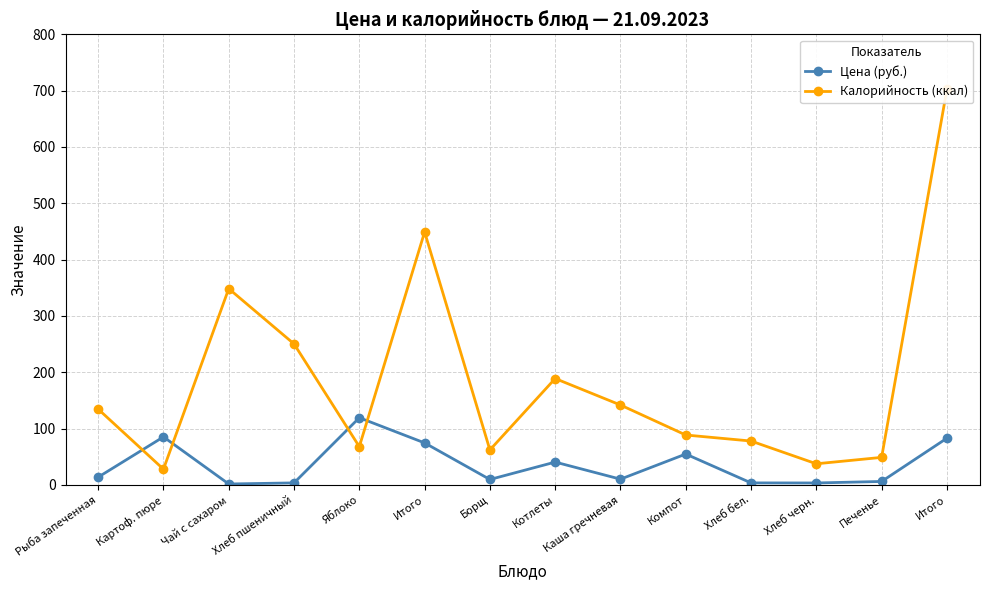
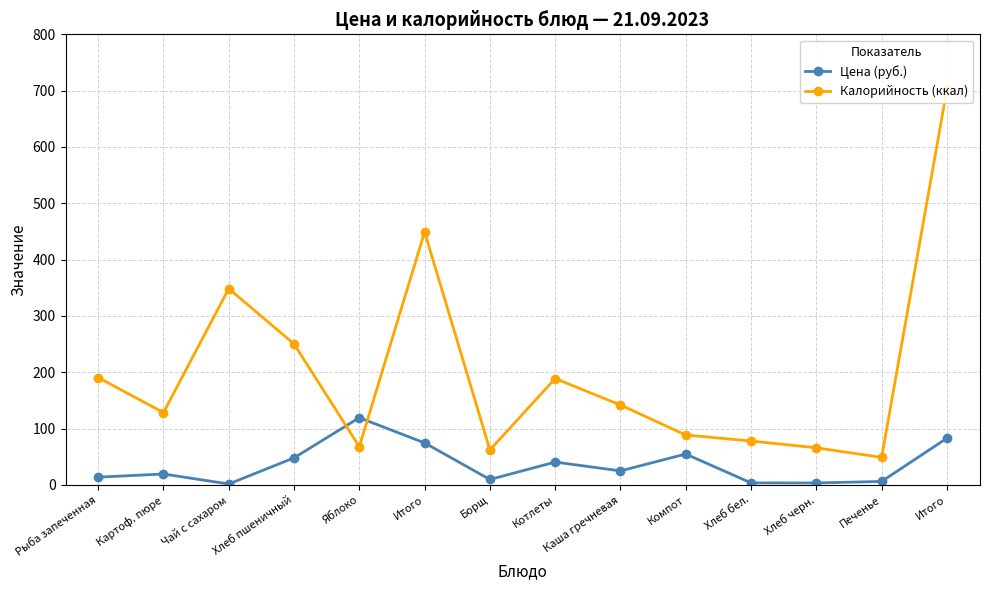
Калорийность (ккал), Рыба запеченная: 130 -> 190
Цена (руб.), Картоф. пюре: 90 -> 20
Калорийность (ккал), Картоф. пюре: 30 -> 130
Цена (руб.), Хлеб пшеничный: 0 -> 50
Цена (руб.), Каша гречневая: 10 -> 30
Калорийность (ккал), Хлеб черн.: 40 -> 70
